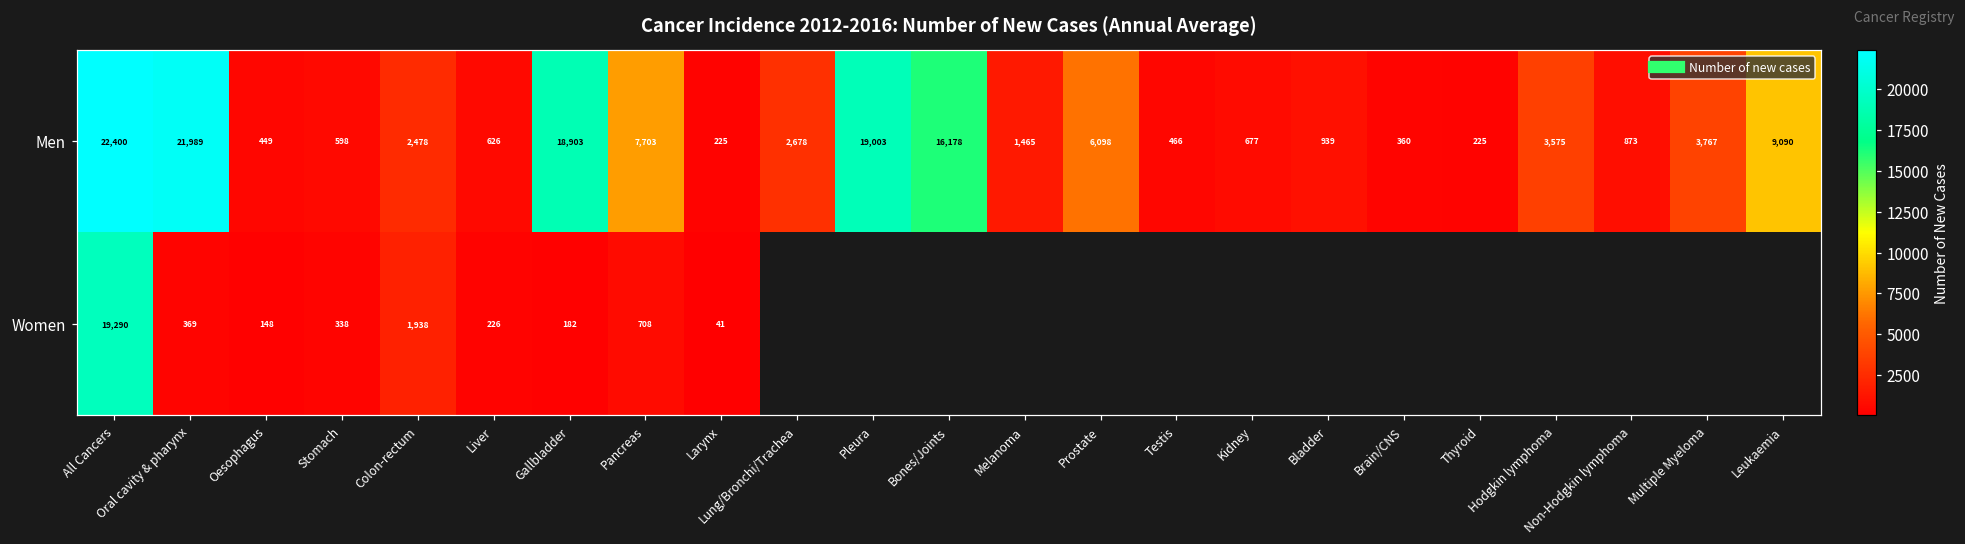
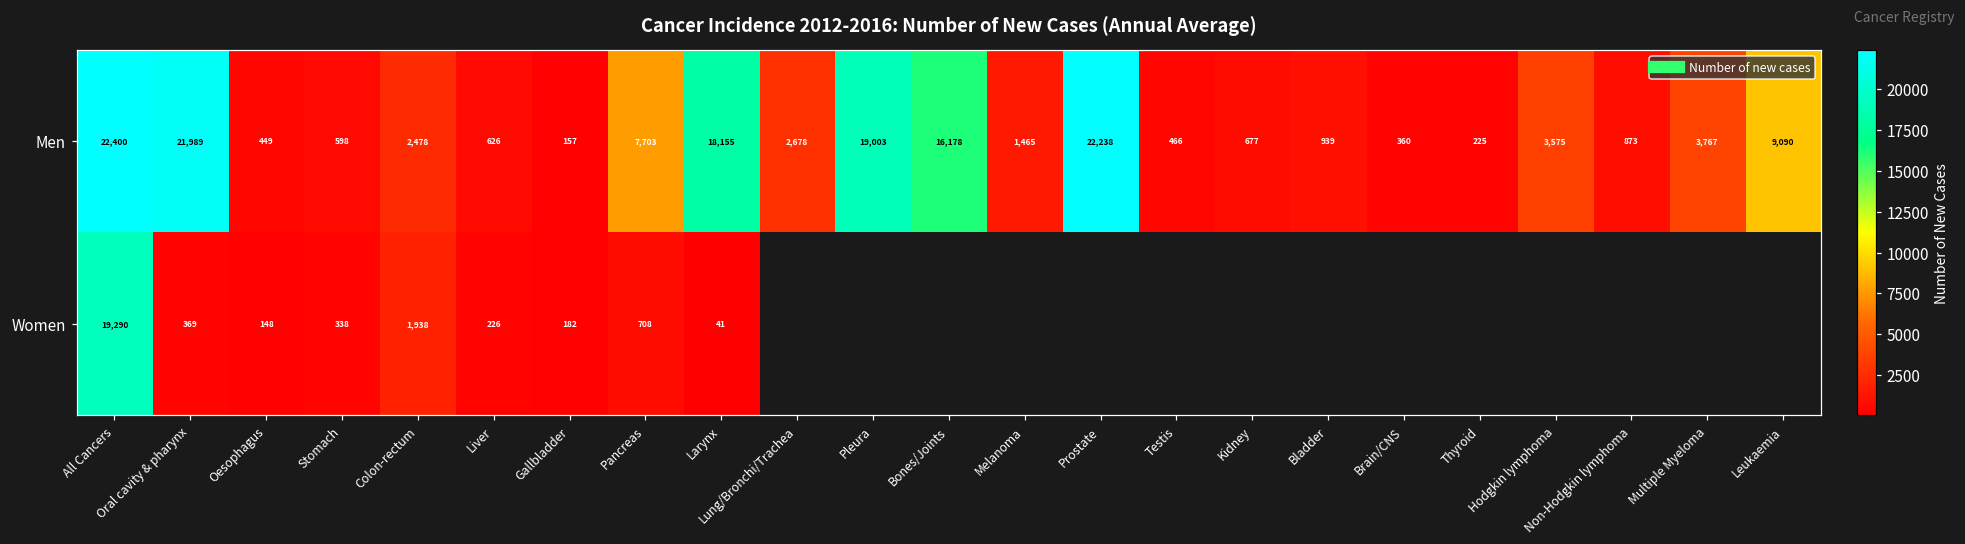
Men, Gallbladder: 18,903 -> 157
Men, Larynx: 225 -> 18,155
Men, Prostate: 6,098 -> 22,238
